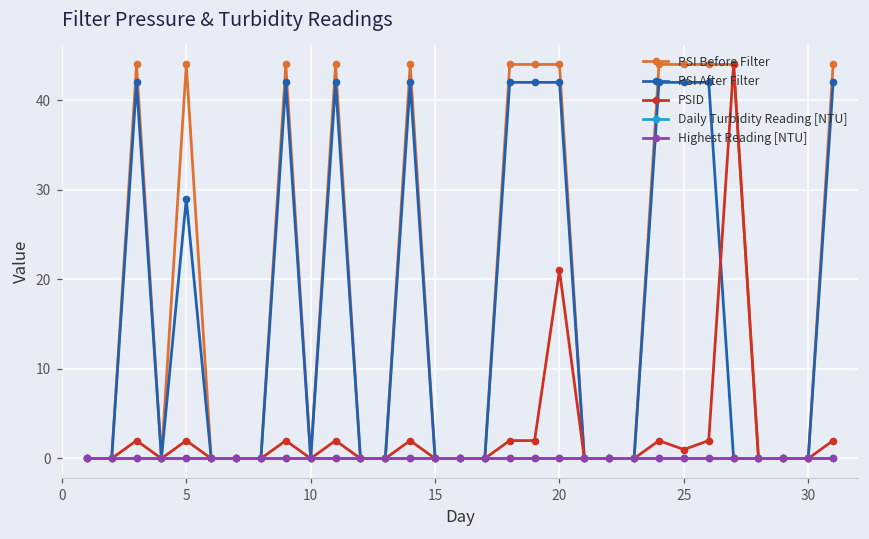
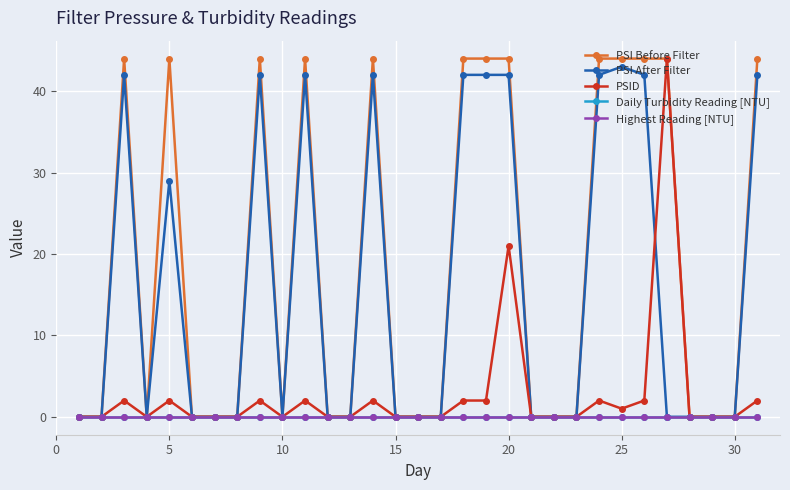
PSI After Filter, 25: 42 -> 43
